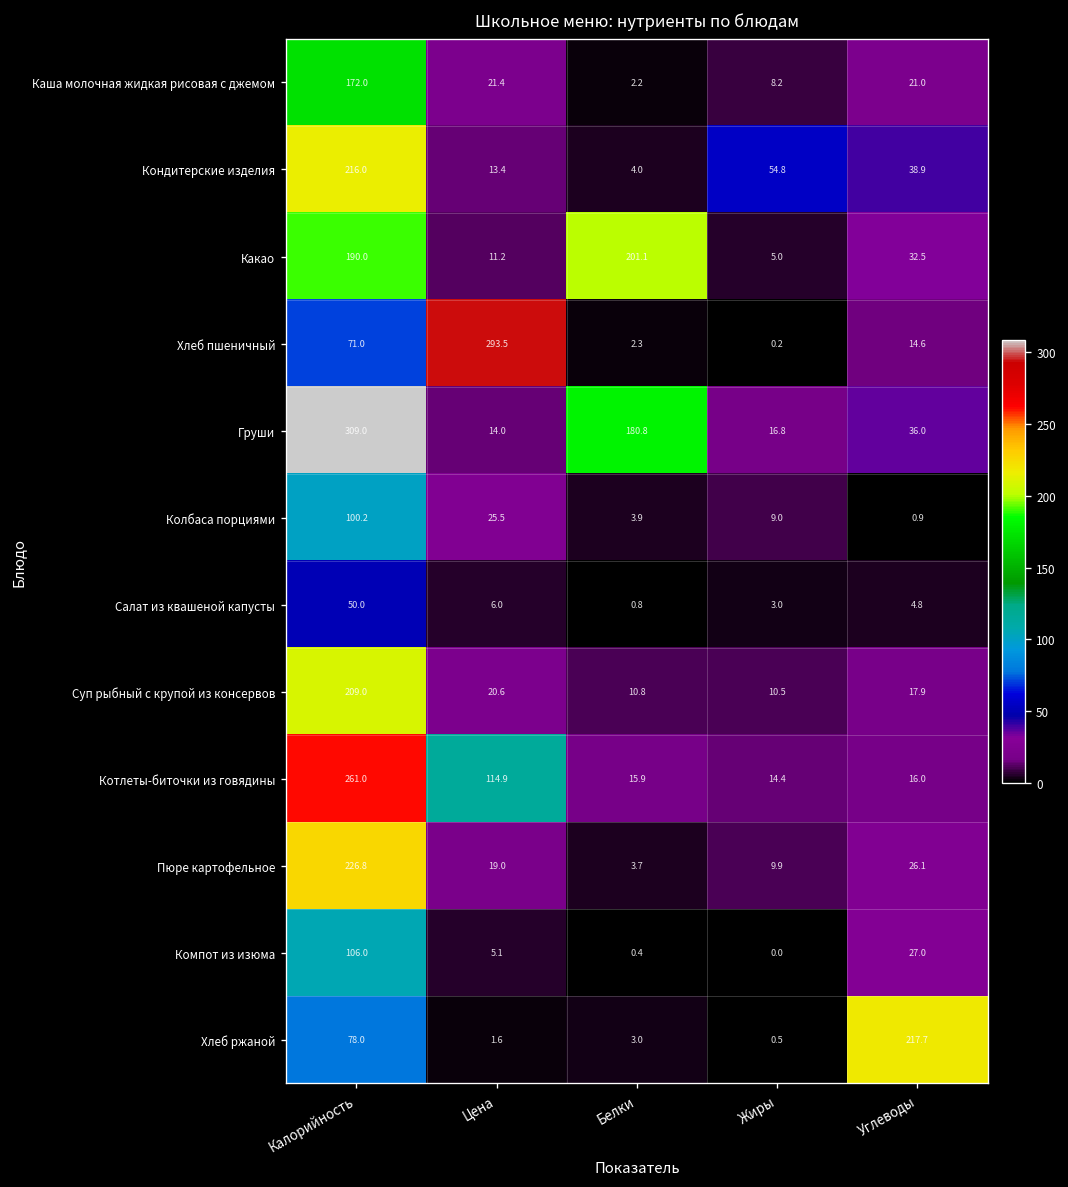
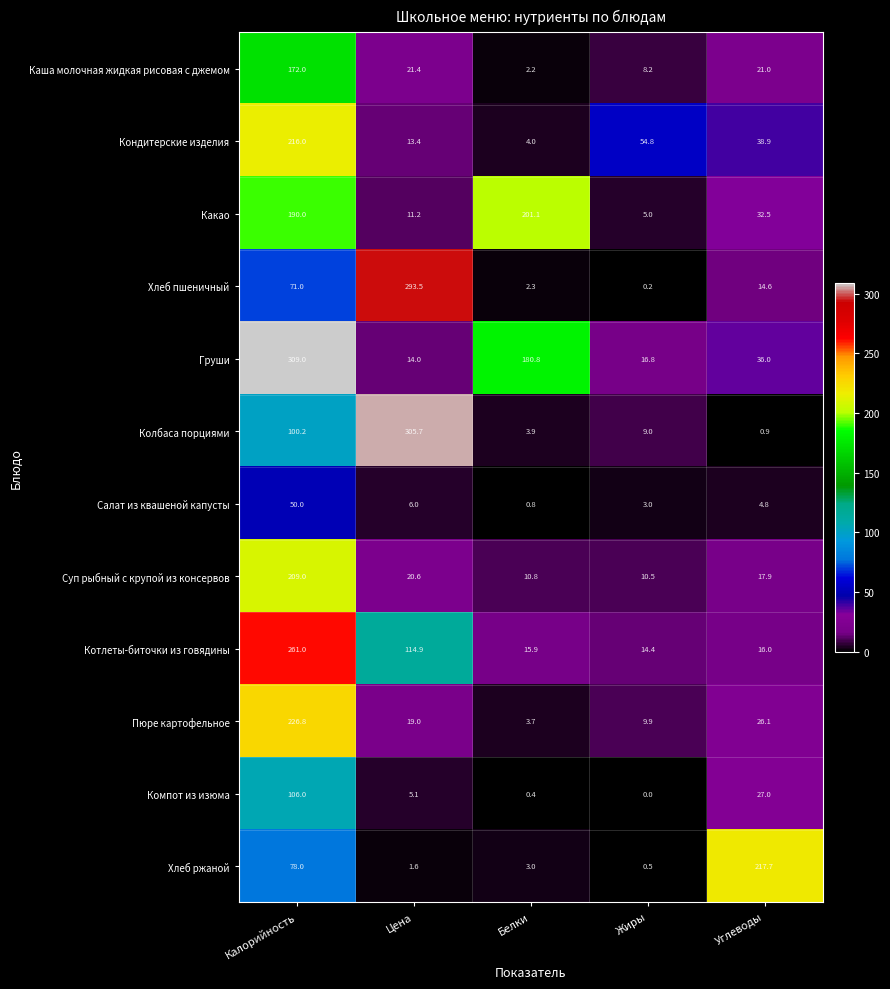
Колбаса порциями, Цена: 25.5 -> 305.7
